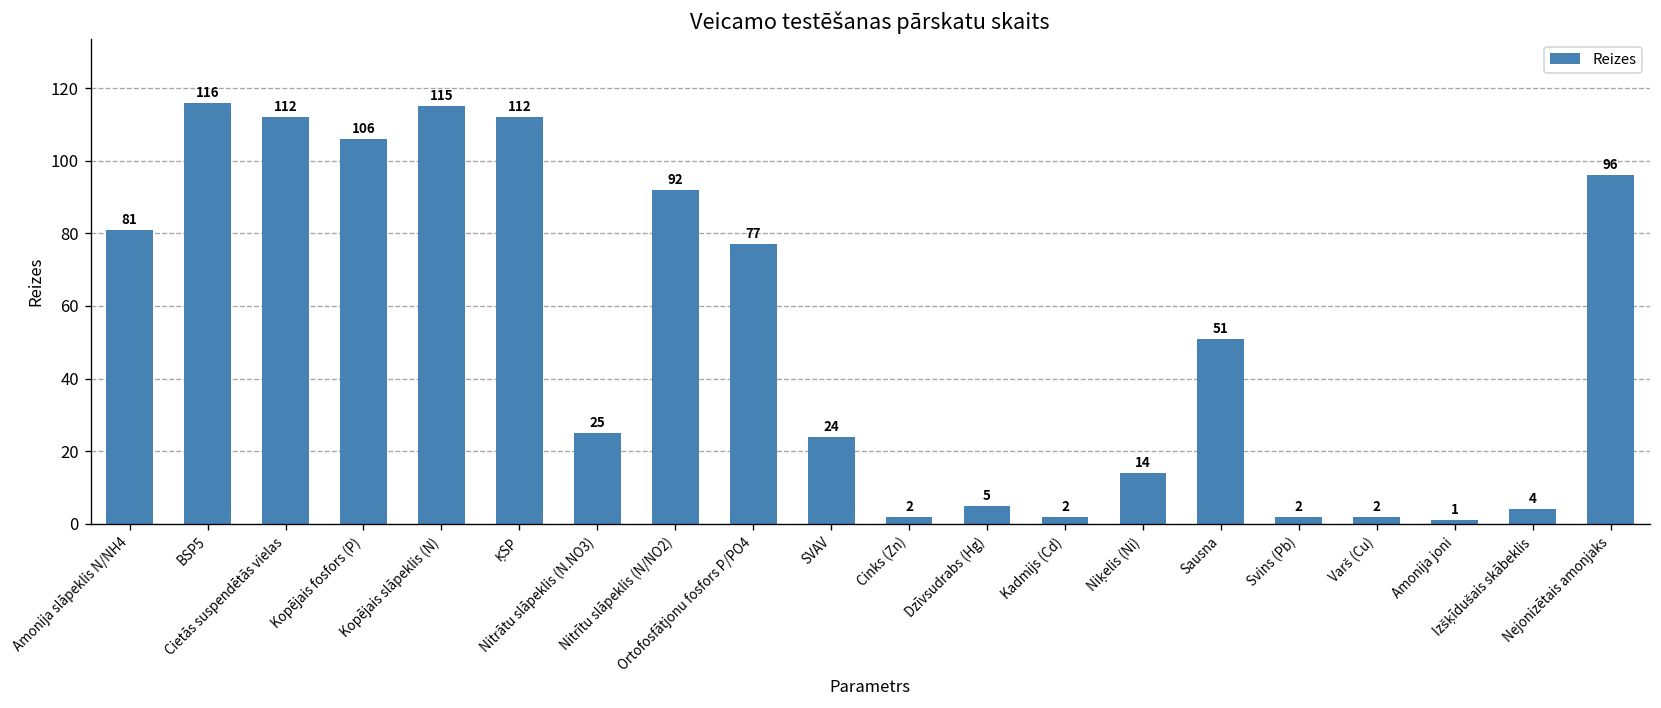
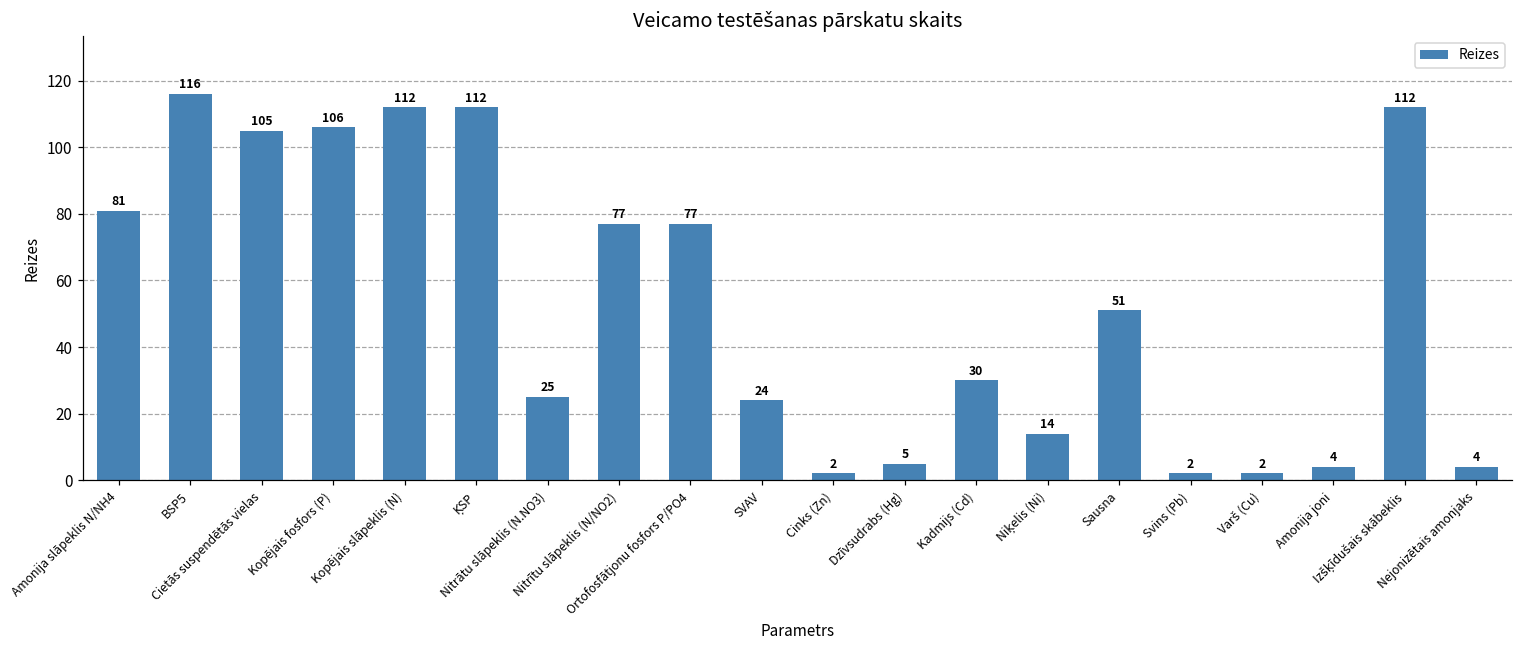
Cietās suspendētās vielas: 112 -> 105
Kopējais slāpeklis (N): 115 -> 112
Nitrītu slāpeklis (N/NO2): 92 -> 77
Kadmijs (Cd): 2 -> 30
Amonija joni: 1 -> 4
Izšķīdušais skābeklis: 4 -> 112
Nejonizētais amonjaks: 96 -> 4
